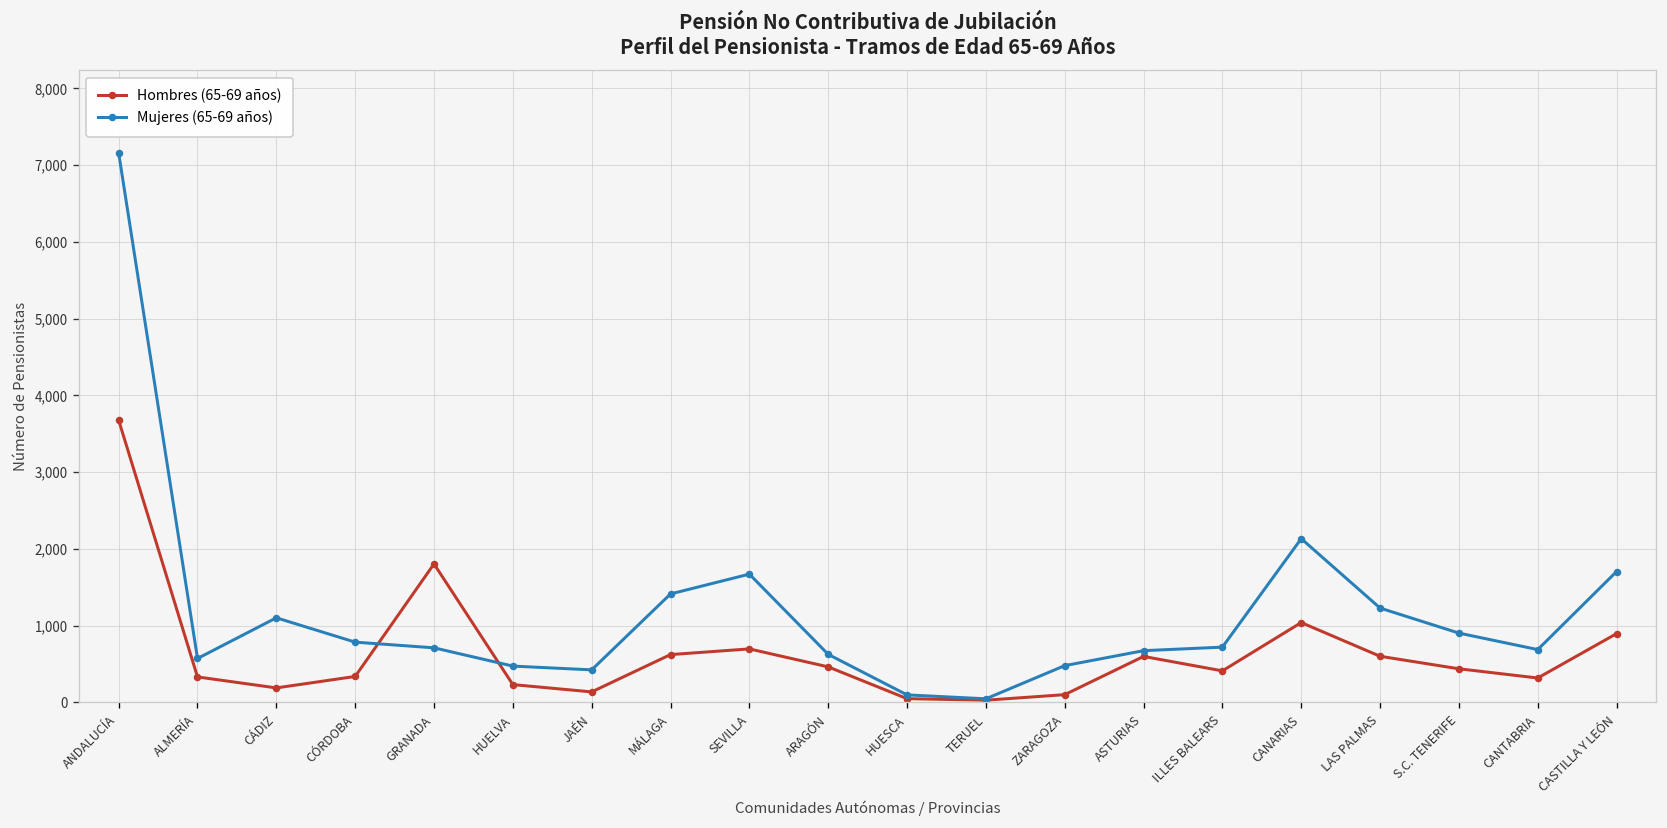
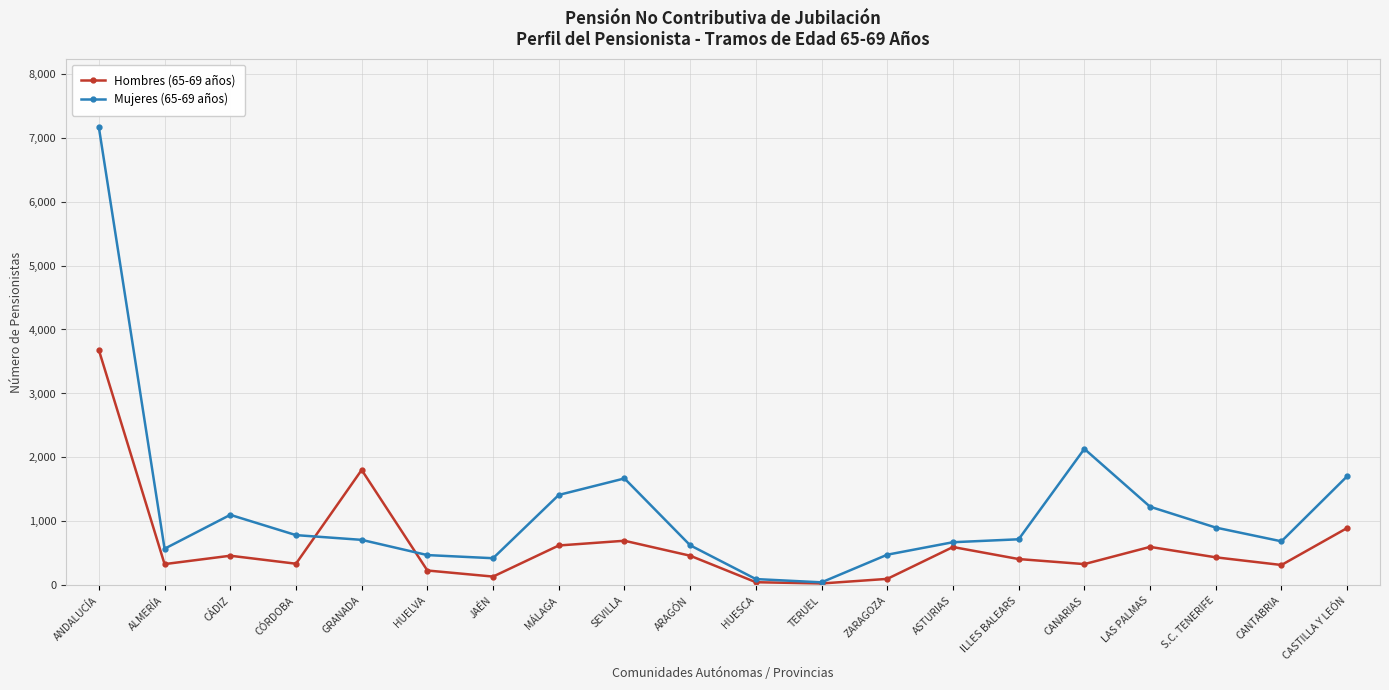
Hombres (65-69 años), CÁDIZ: 200 -> 500
Hombres (65-69 años), CANARIAS: 1,000 -> 300
